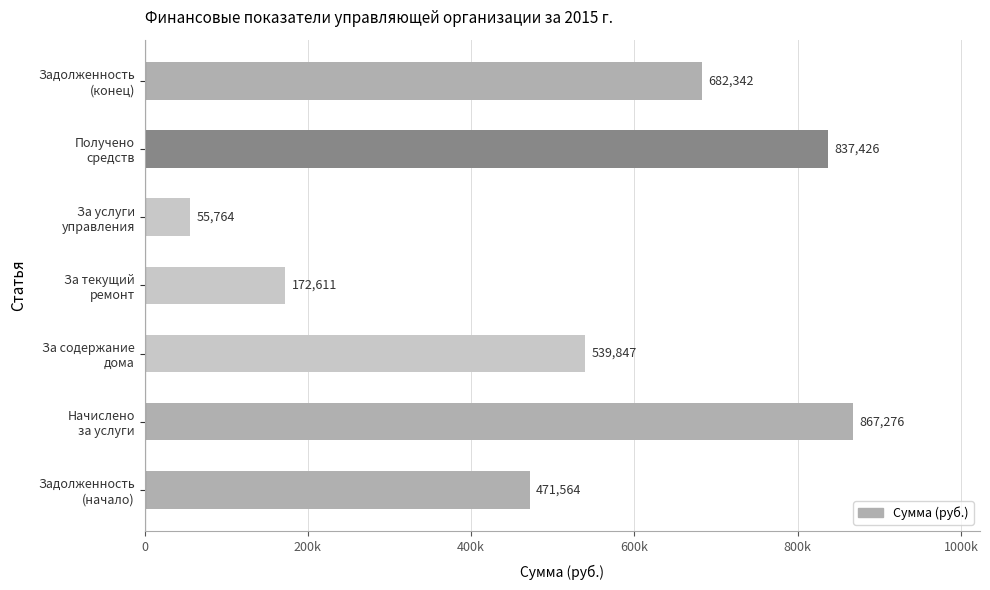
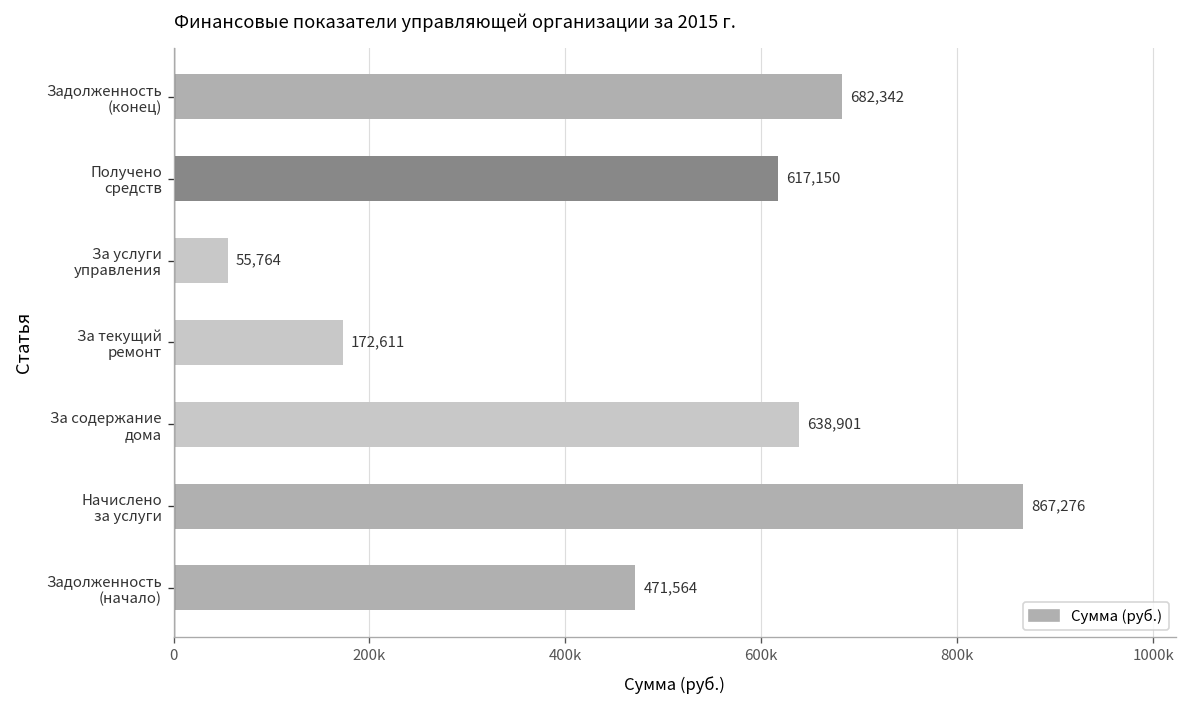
Получено средств: 837,426 -> 617,150
За содержание дома: 539,847 -> 638,901
